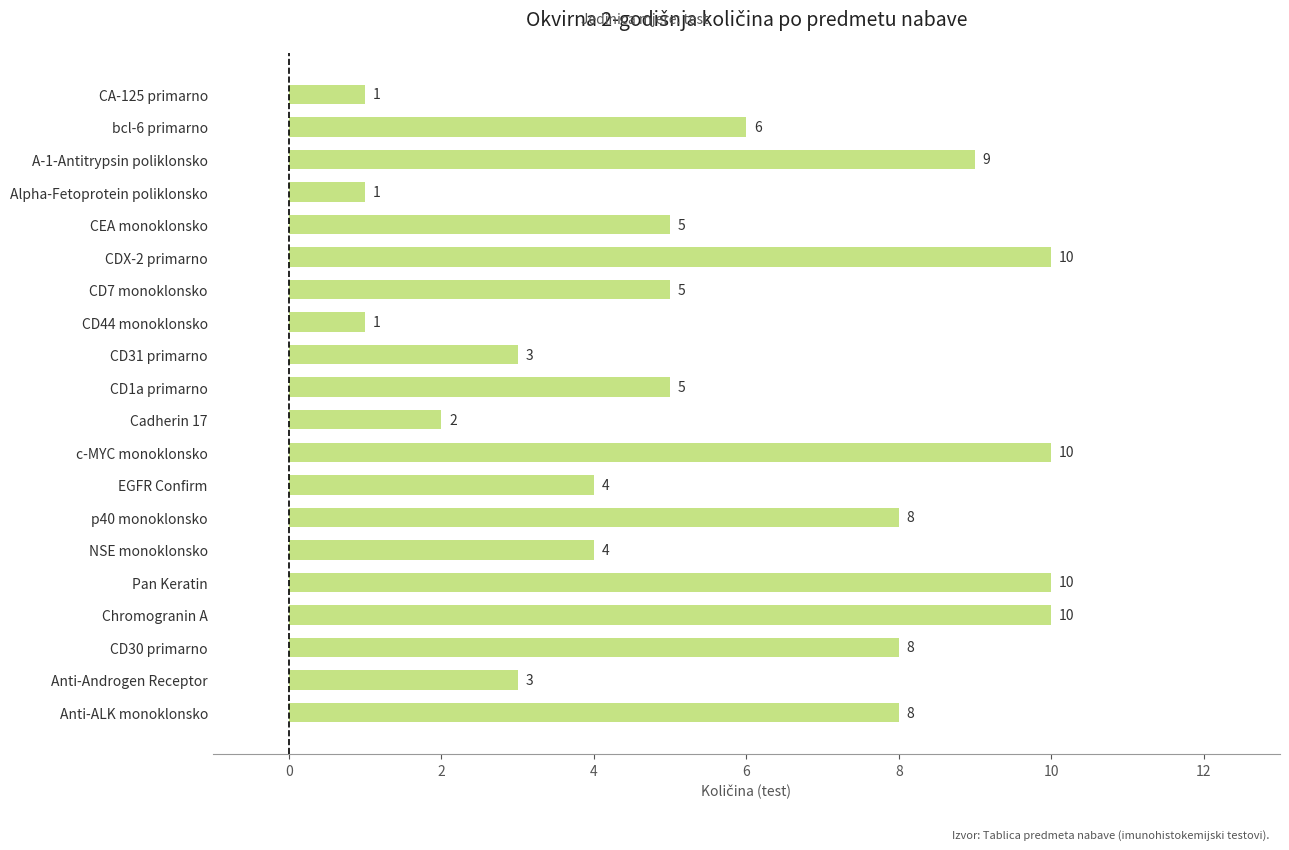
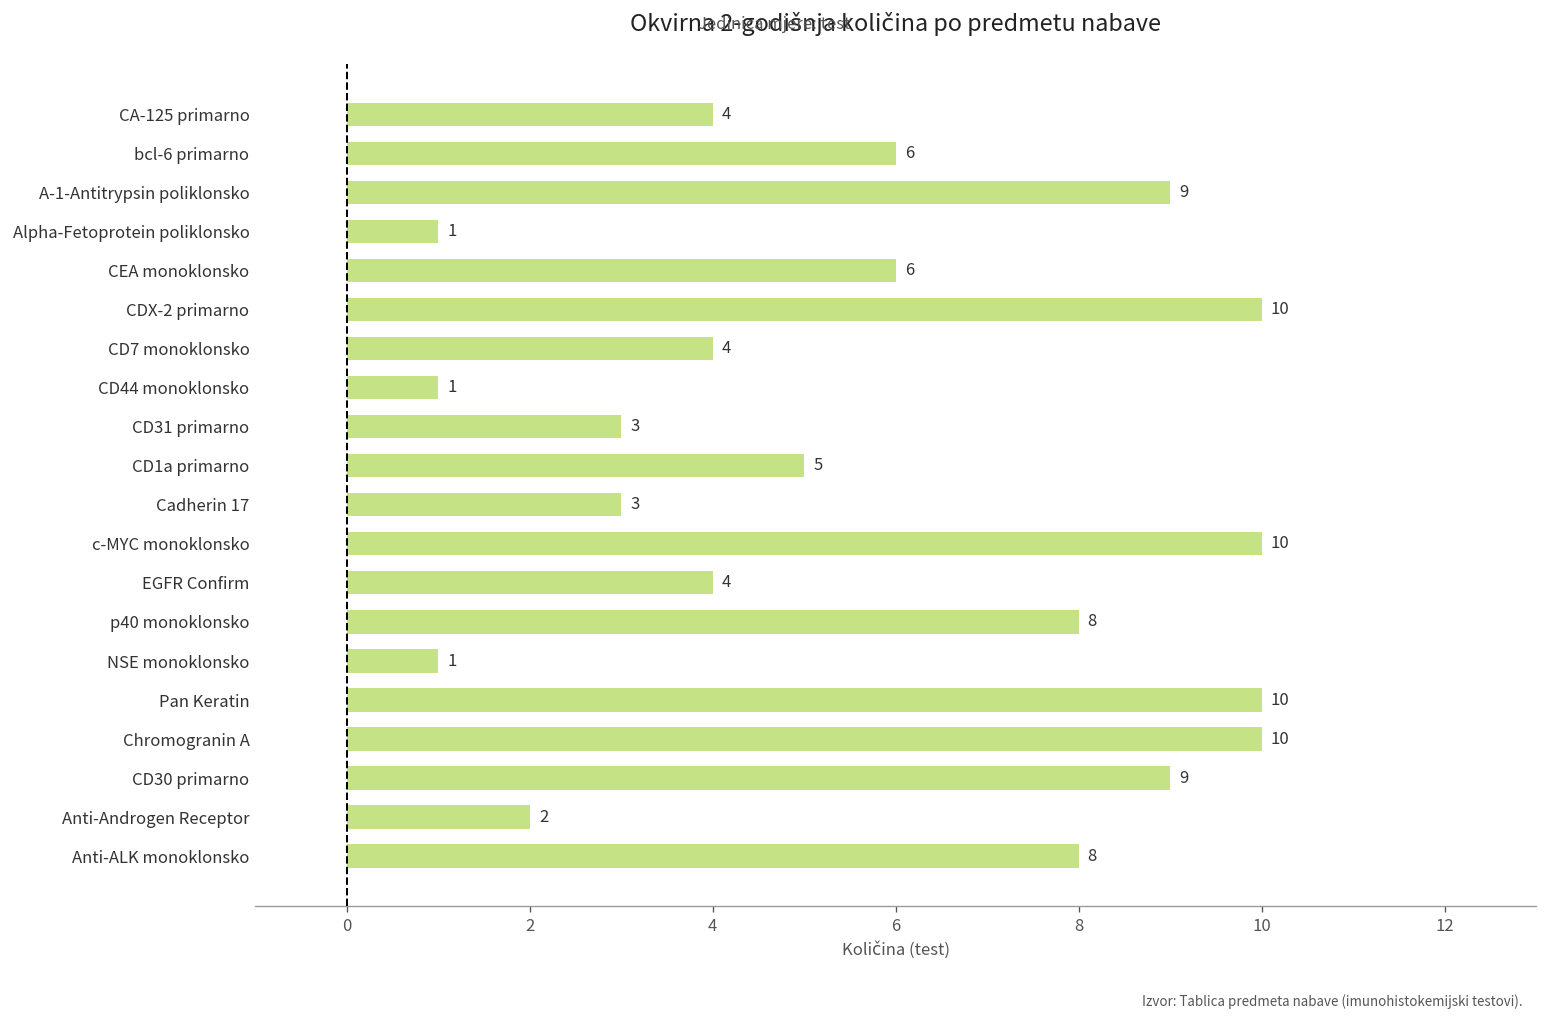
CA-125 primarno: 1 -> 4
CEA monoklonsko: 5 -> 6
CD7 monoklonsko: 5 -> 4
Cadherin 17: 2 -> 3
NSE monoklonsko: 4 -> 1
CD30 primarno: 8 -> 9
Anti-Androgen Receptor: 3 -> 2
